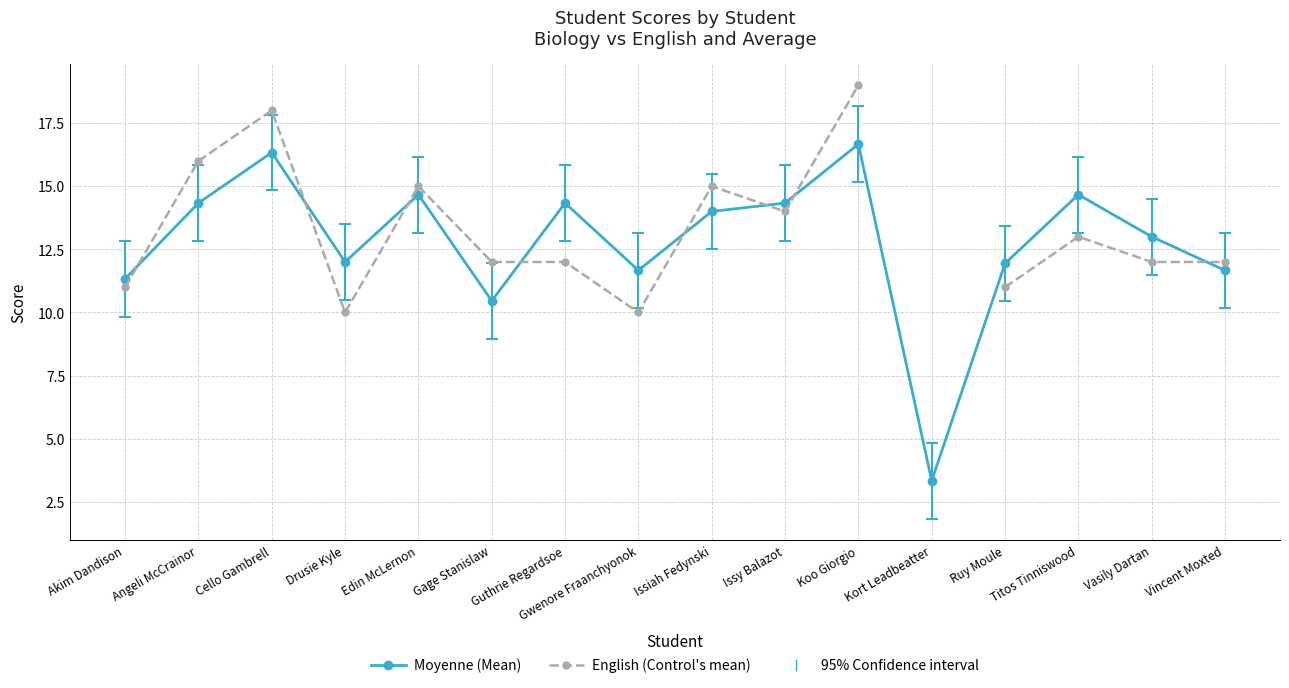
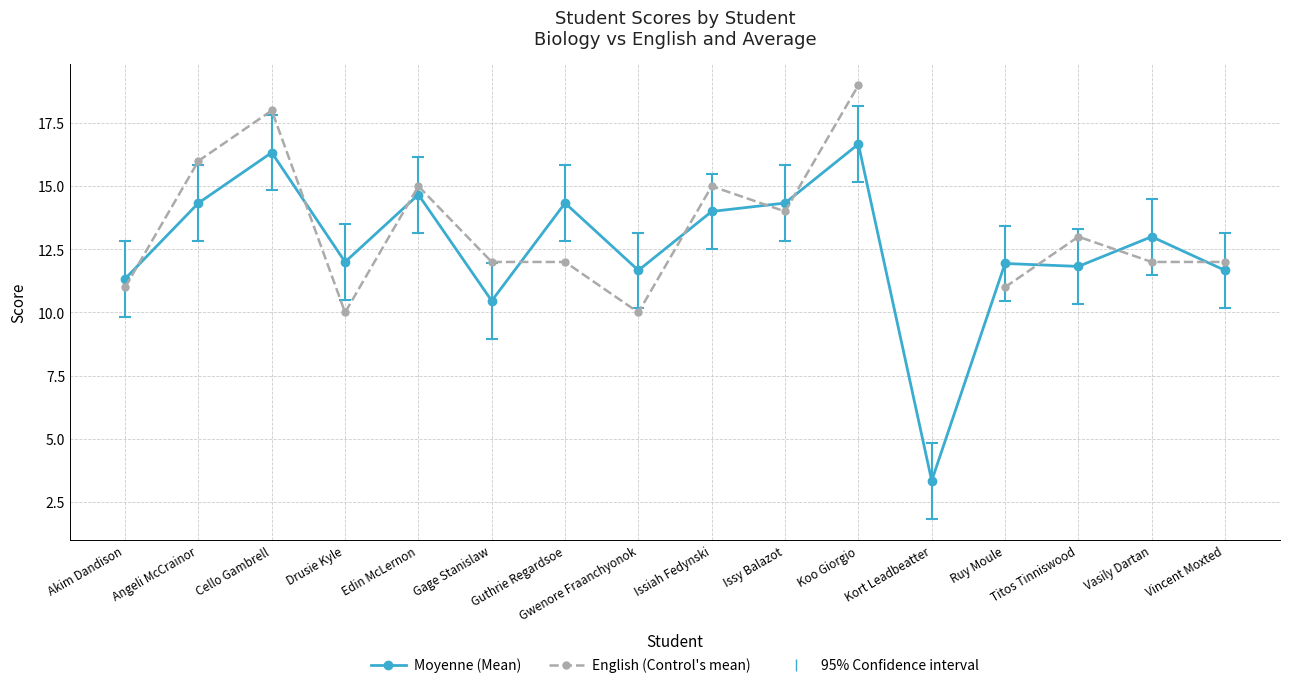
Moyenne (Mean), Titos Tinniswood: 14.7 -> 11.8
